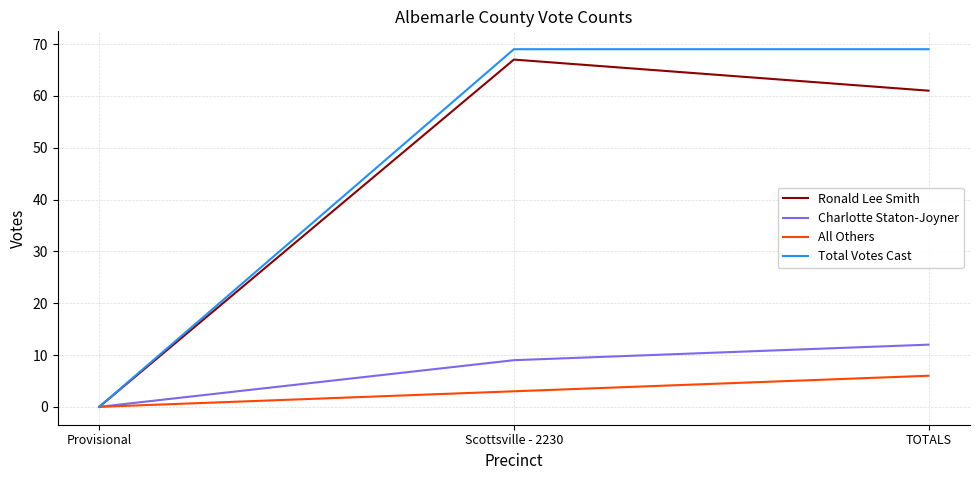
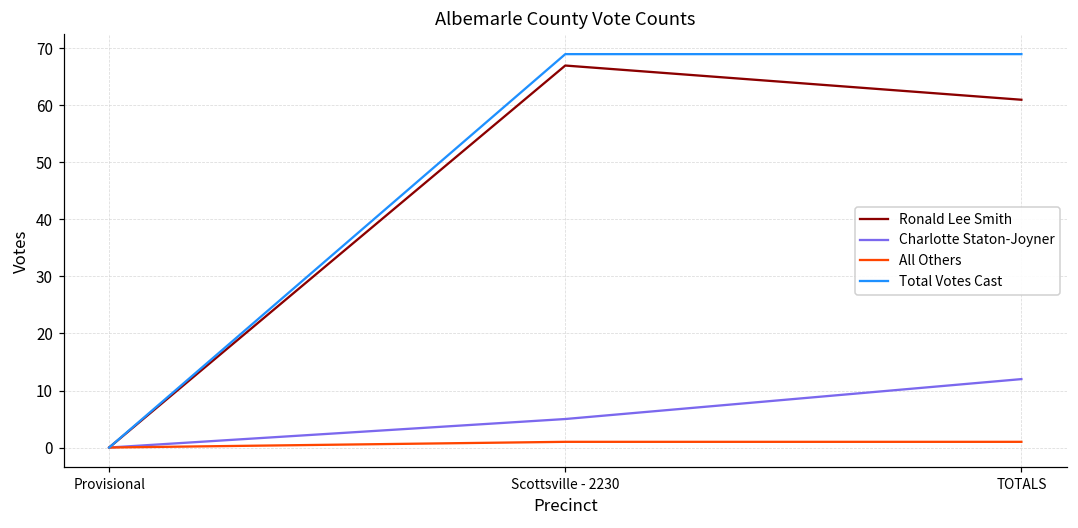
Charlotte Staton-Joyner, Scottsville - 2230: 9 -> 5
All Others, Scottsville - 2230: 3 -> 1
All Others, TOTALS: 6 -> 1
